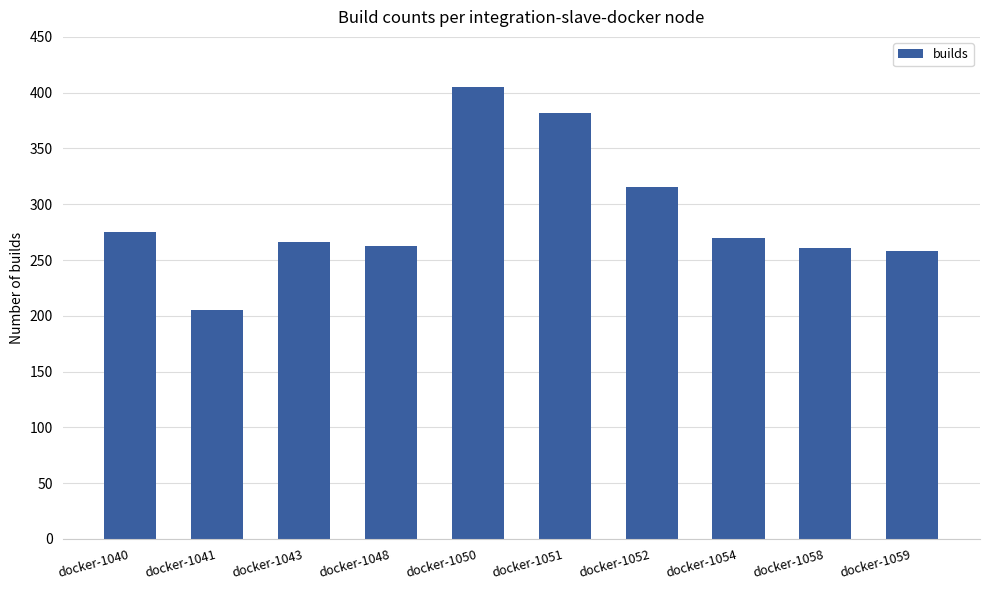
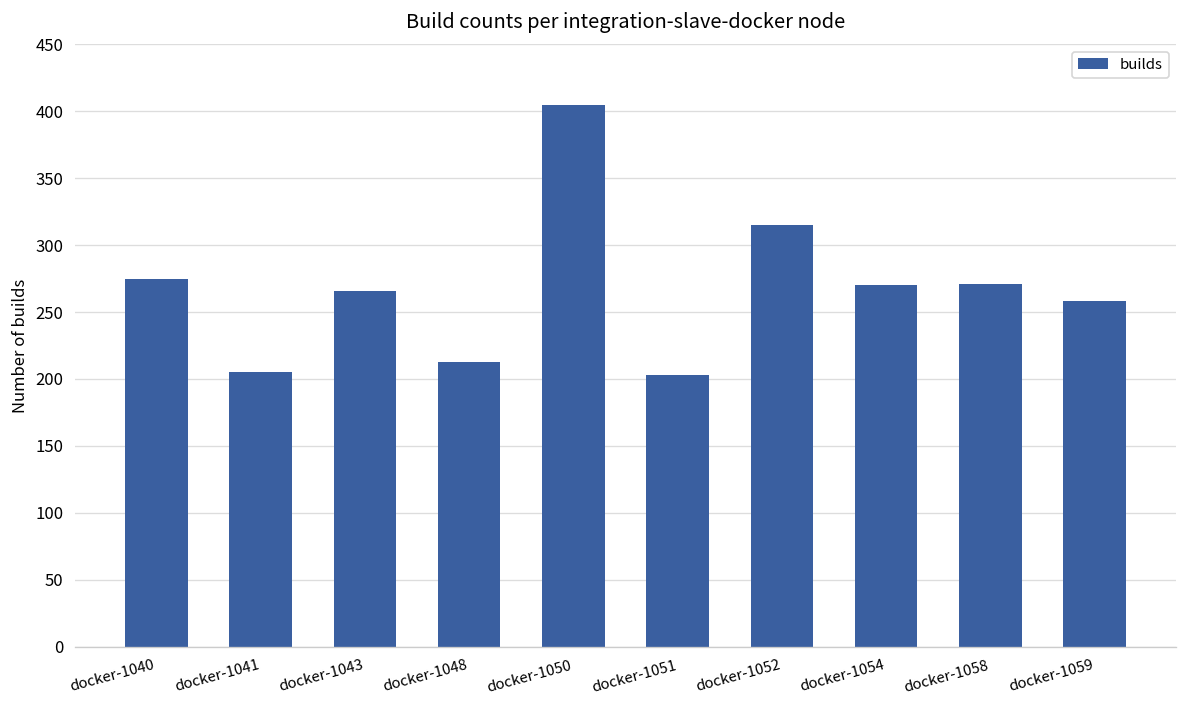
docker-1048: 263 -> 213
docker-1051: 382 -> 203
docker-1058: 261 -> 271
